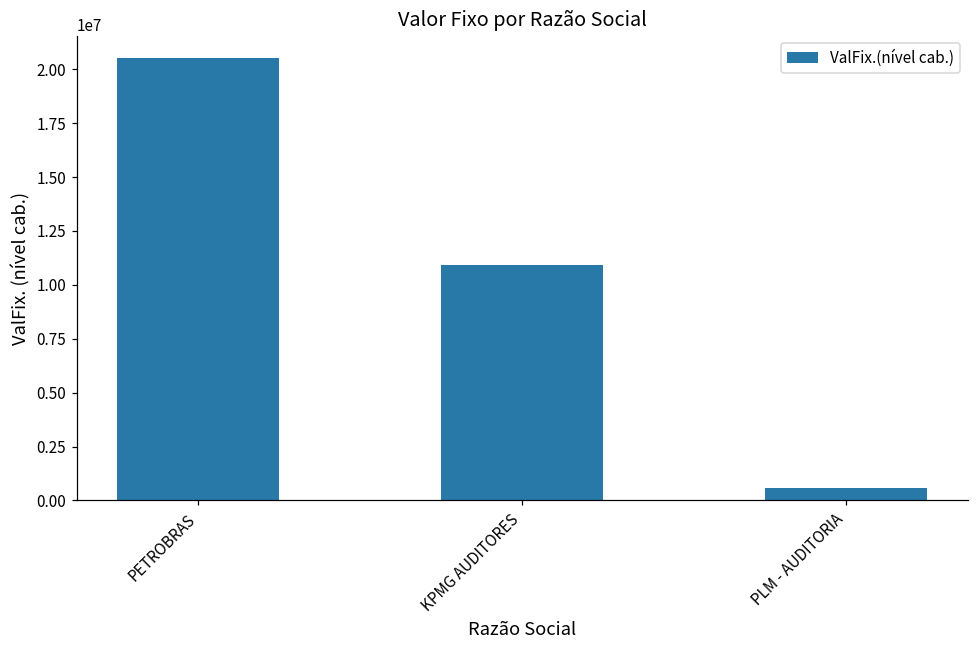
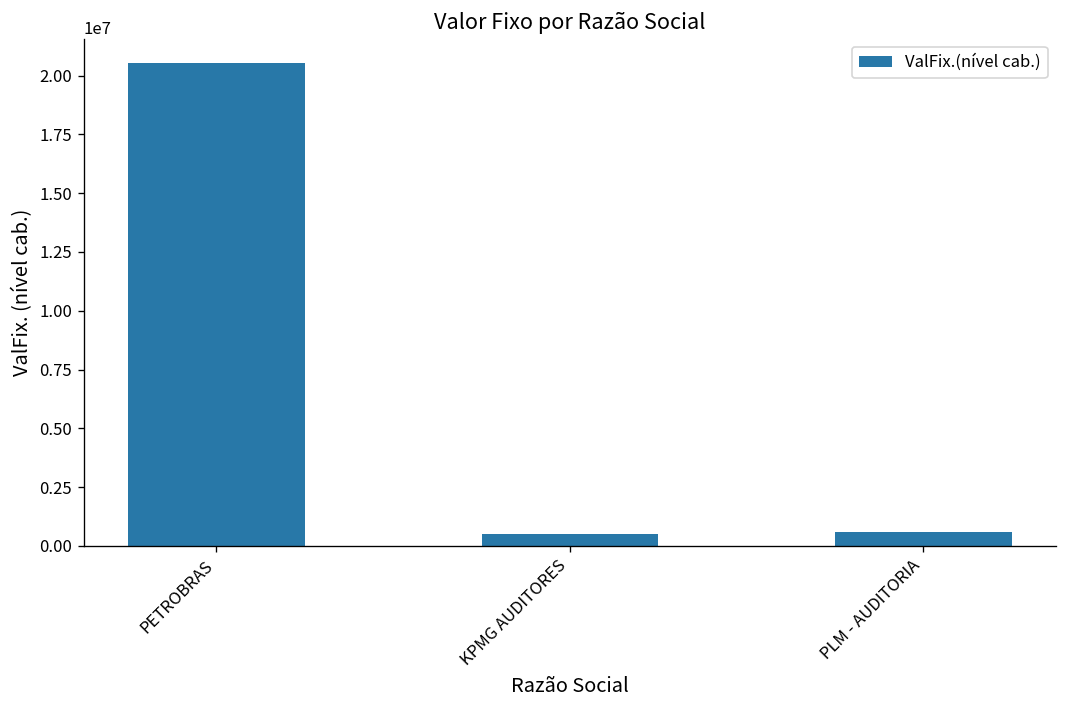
KPMG AUDITORES: 10900000 -> 500000
